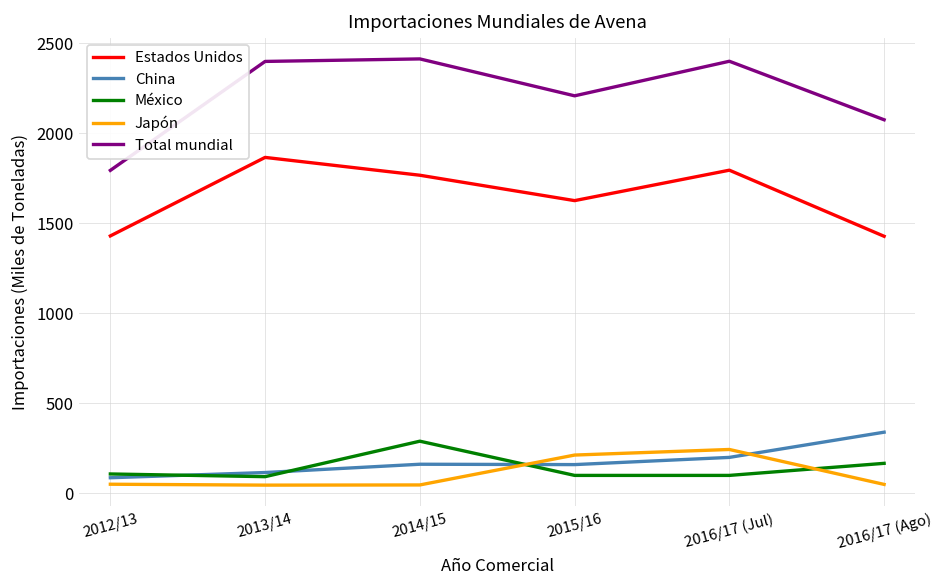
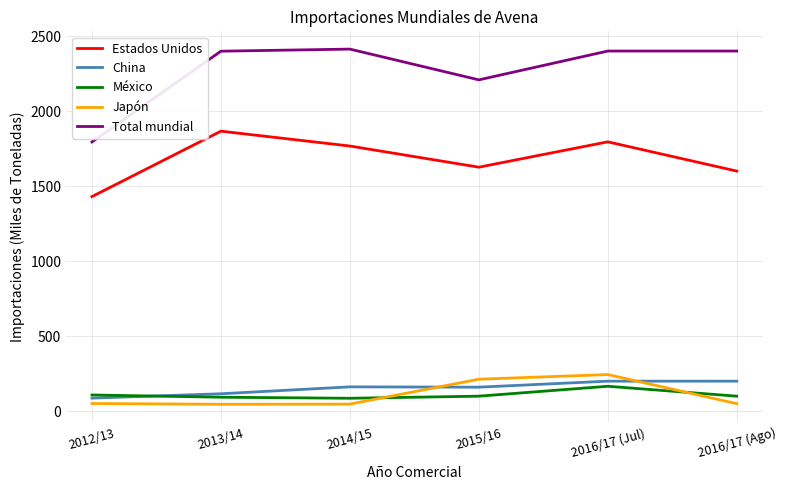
México, 2014/15: 290 -> 90
México, 2016/17 (Jul): 100 -> 170
Estados Unidos, 2016/17 (Ago): 1430 -> 1600
China, 2016/17 (Ago): 340 -> 200
México, 2016/17 (Ago): 170 -> 100
Total mundial, 2016/17 (Ago): 2080 -> 2400
